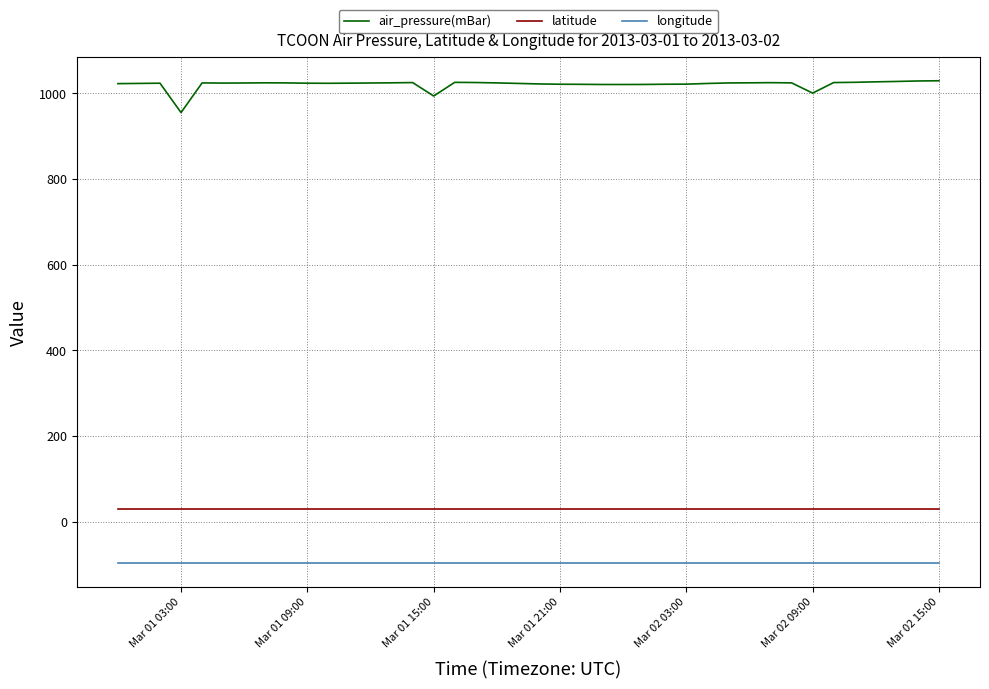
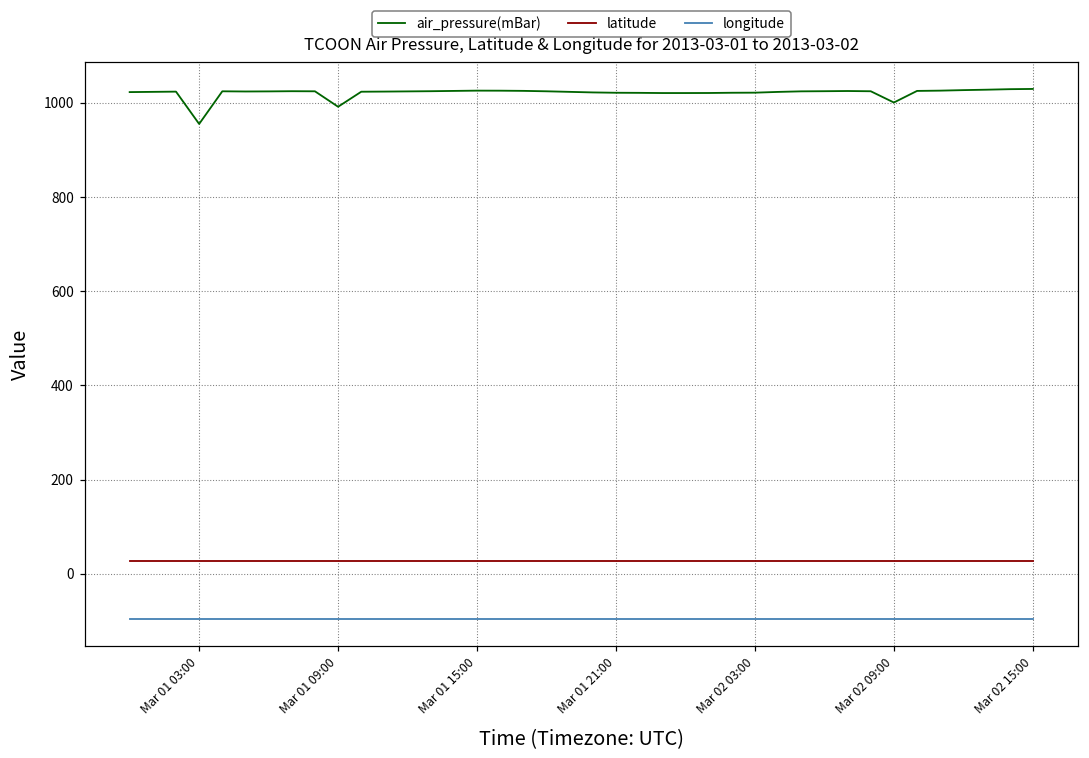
air_pressure(mBar), Mar 01 09:00: 1020 -> 990
air_pressure(mBar), Mar 01 15:00: 990 -> 1030
